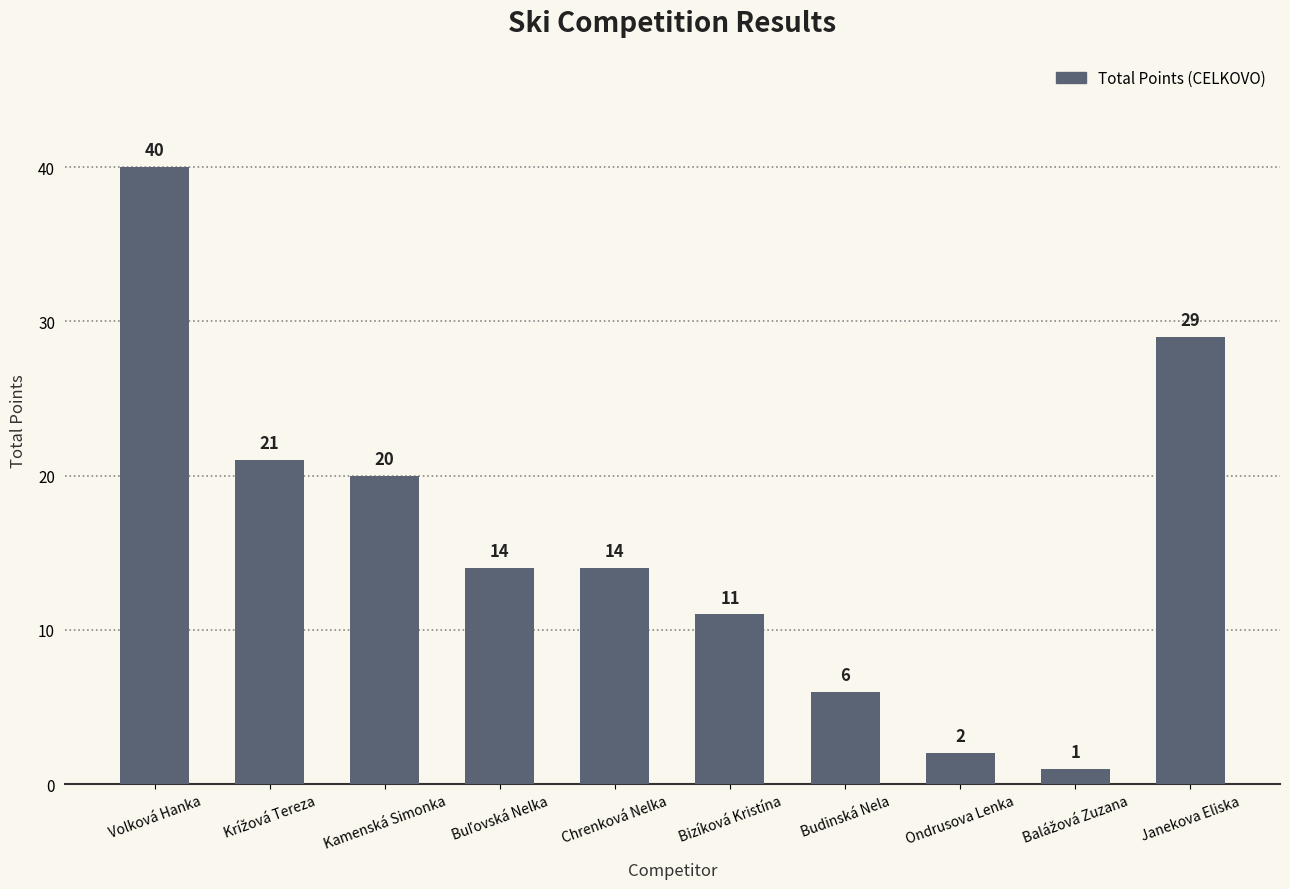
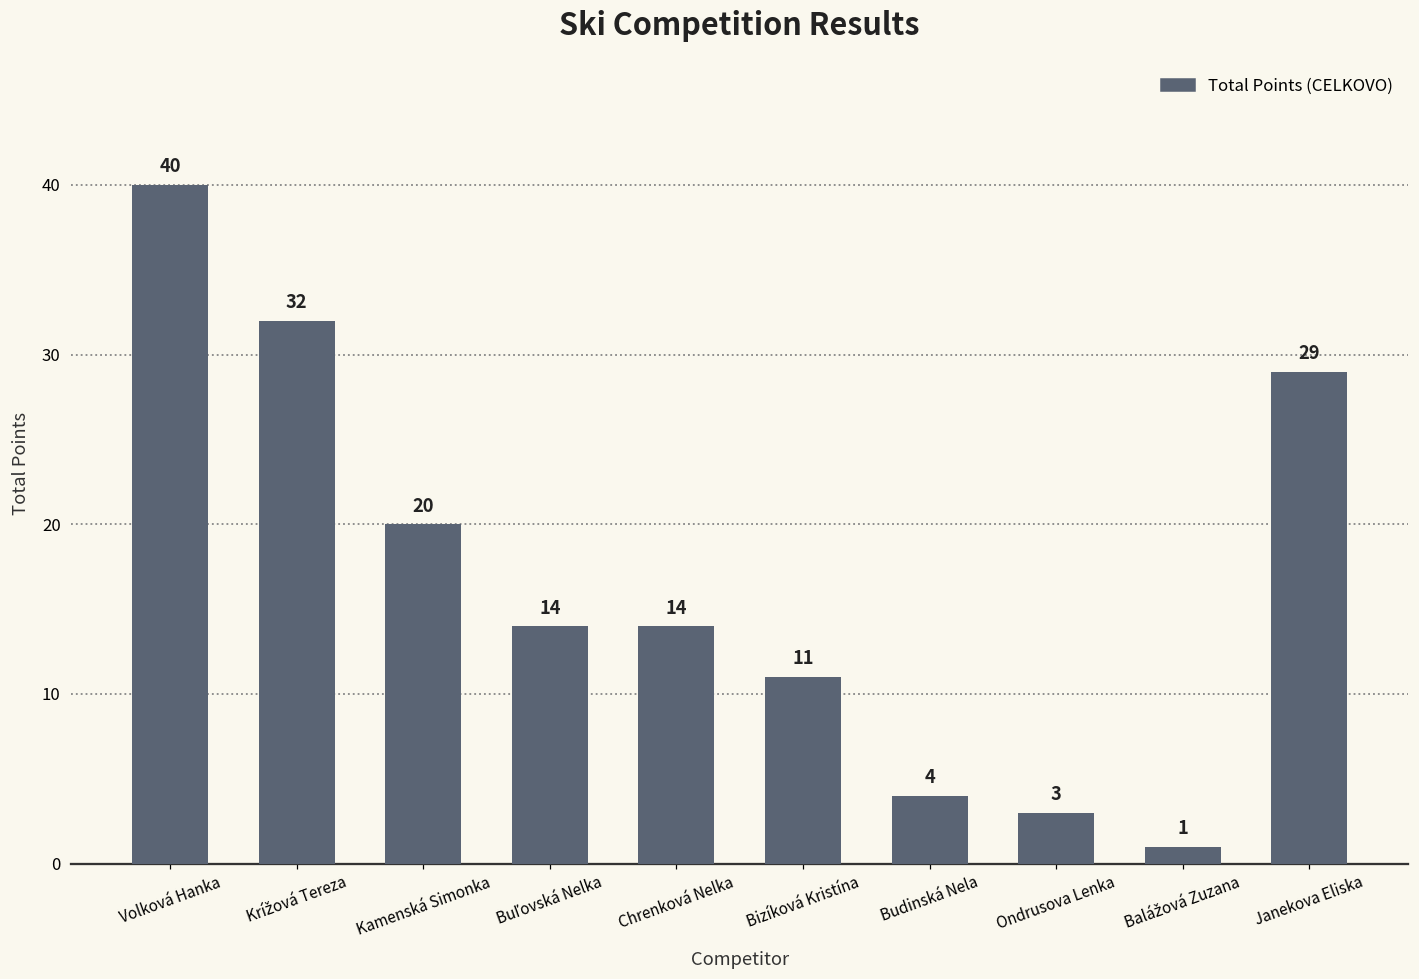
Krížová Tereza: 21 -> 32
Budinská Nela: 6 -> 4
Ondrusova Lenka: 2 -> 3
